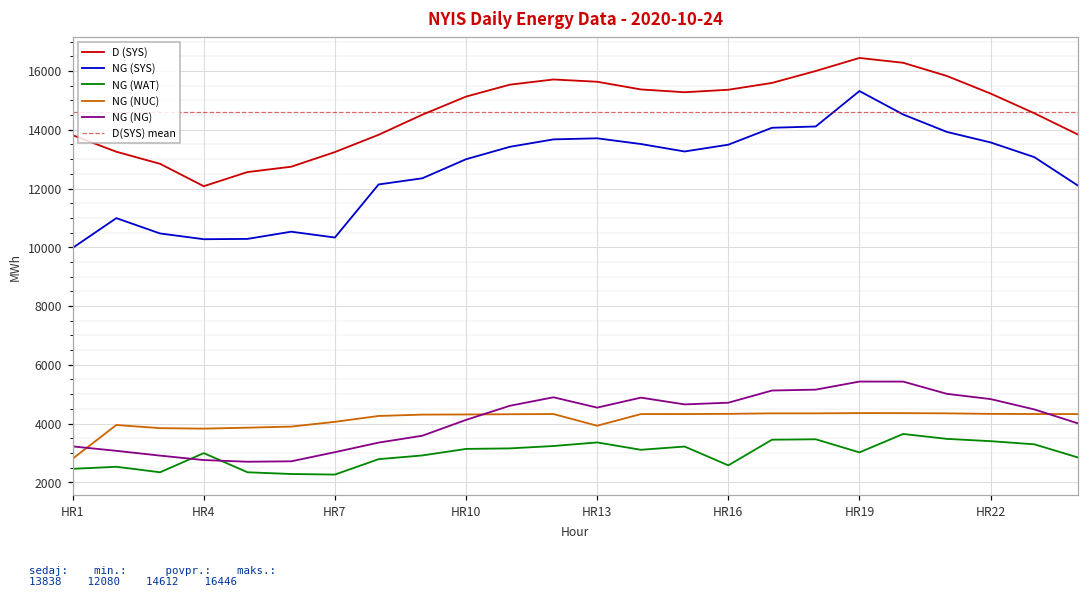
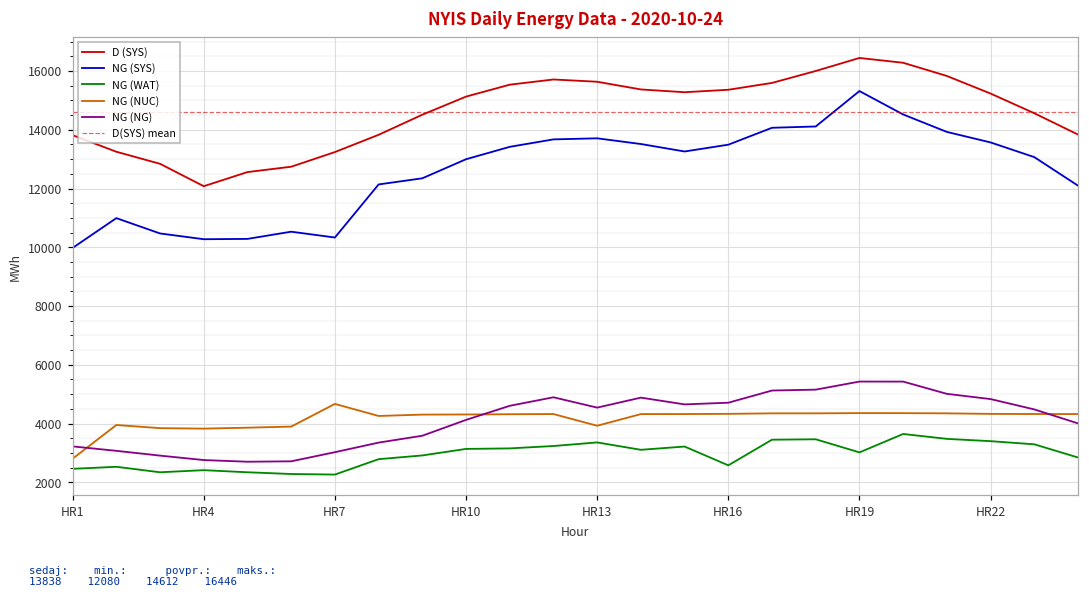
NG (WAT), HR4: 3000 -> 2400
NG (NUC), HR7: 4100 -> 4700
